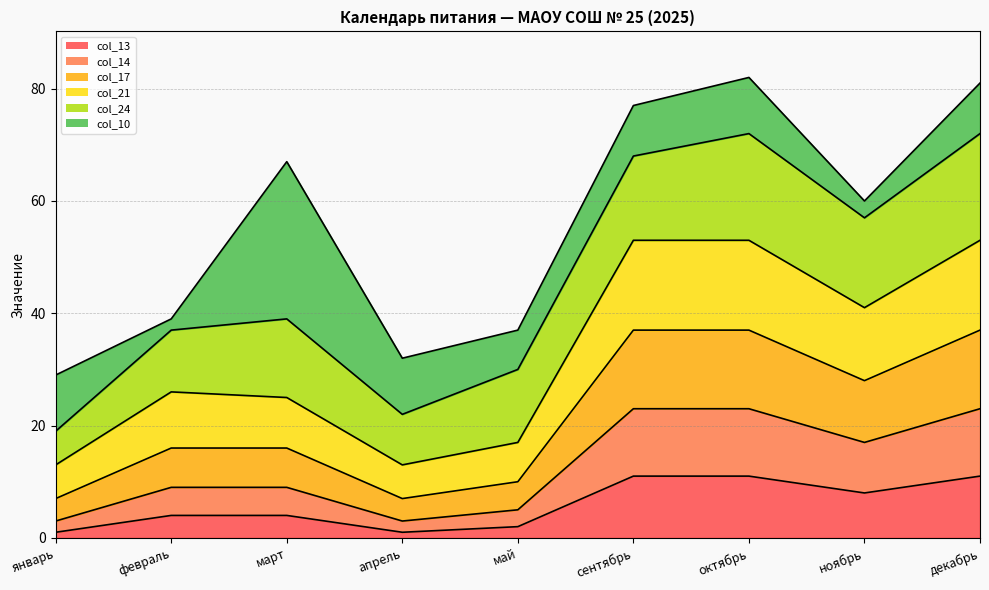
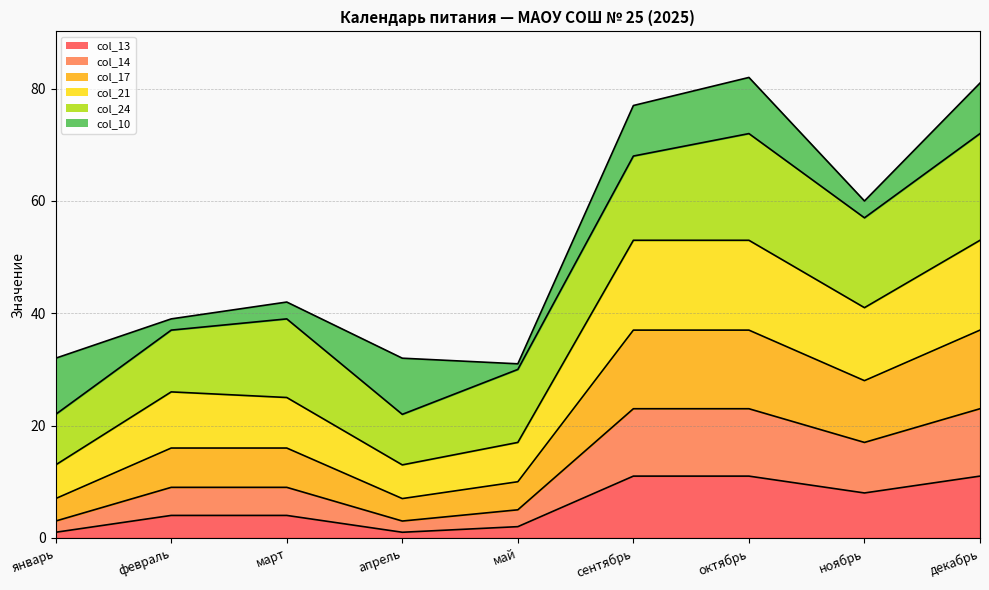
col_24, январь: 6 -> 9
col_10, март: 28 -> 3
col_10, май: 7 -> 1
